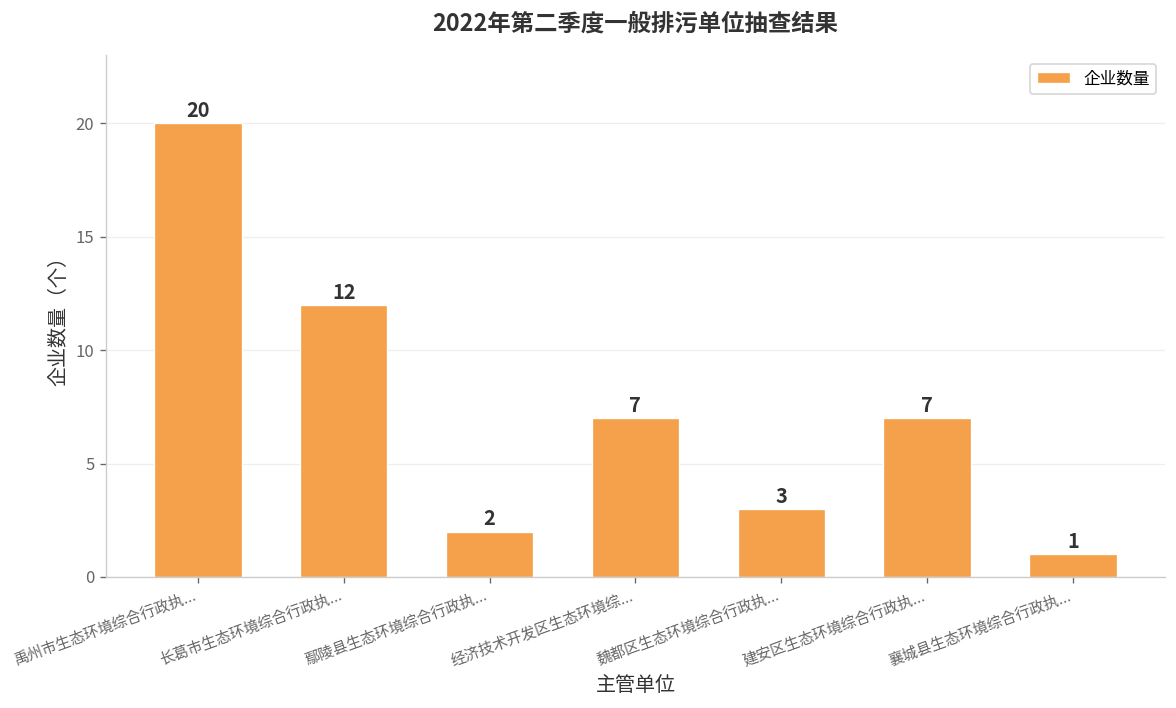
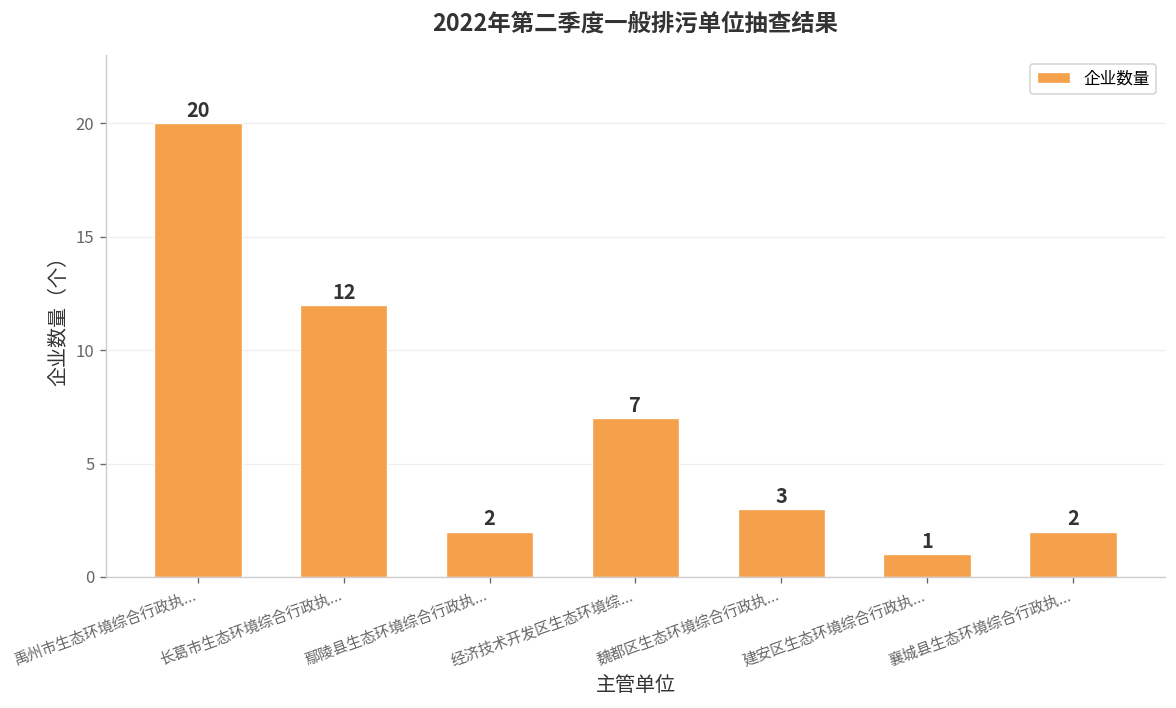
建安区生态环境综合行政执...: 7 -> 1
襄城县生态环境综合行政执...: 1 -> 2
